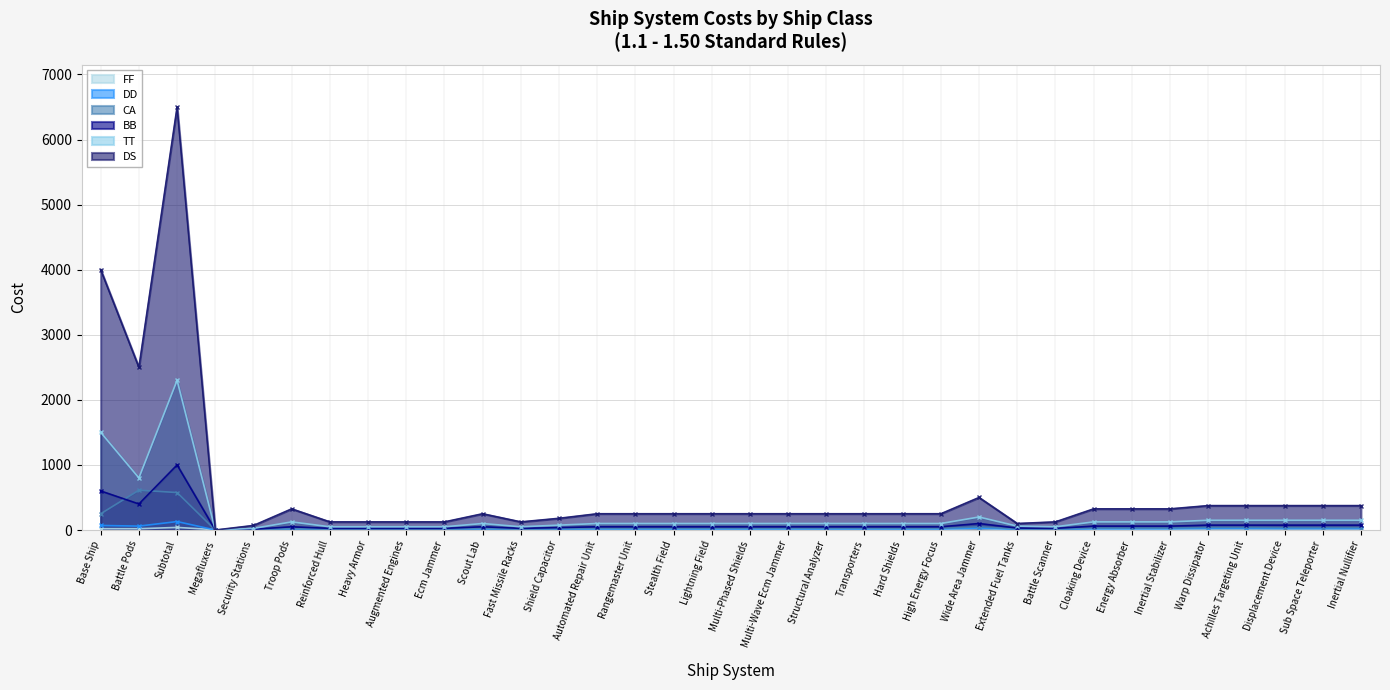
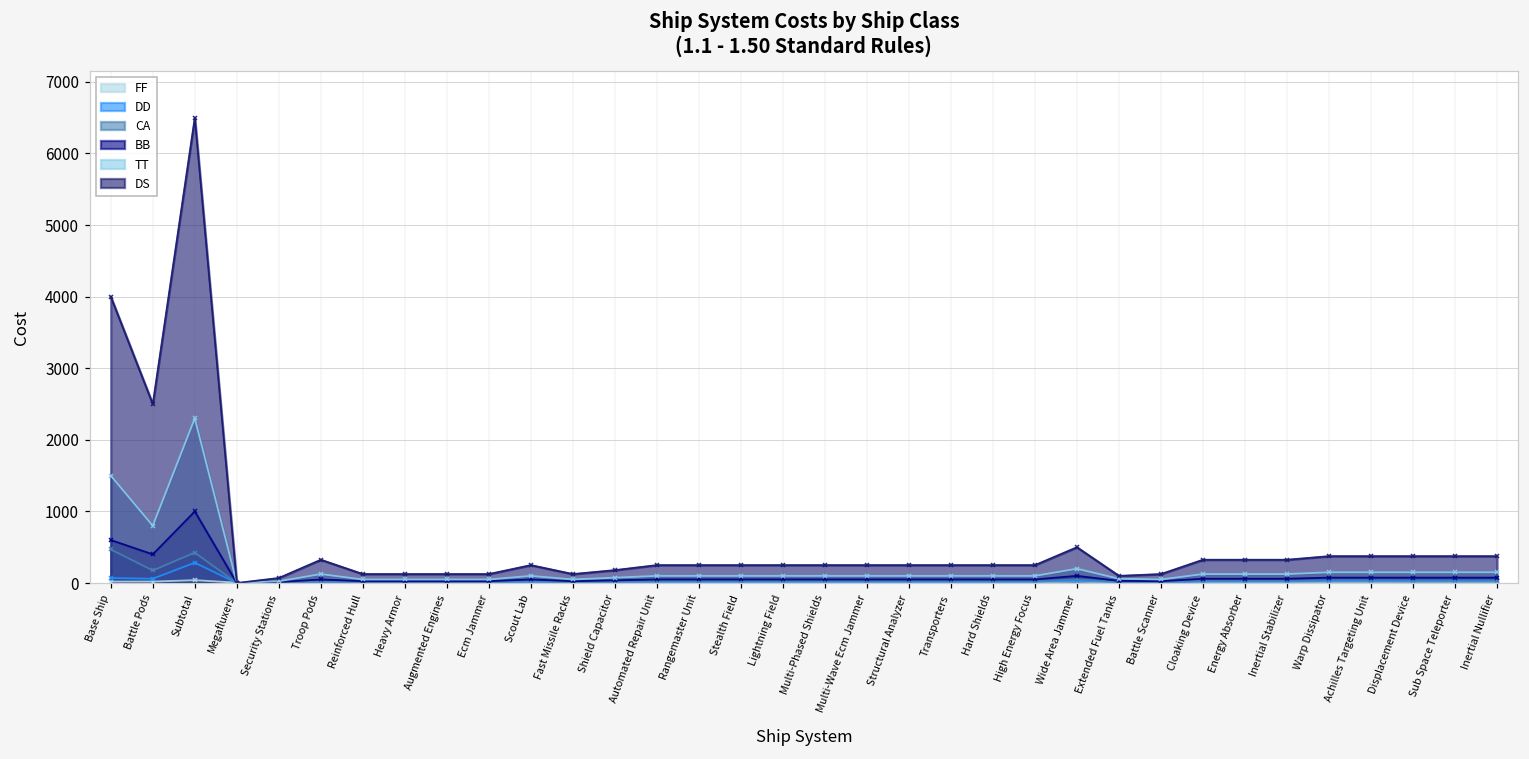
CA, Base Ship: 300 -> 500
CA, Battle Pods: 600 -> 200
DD, Subtotal: 100 -> 300
CA, Subtotal: 600 -> 400
